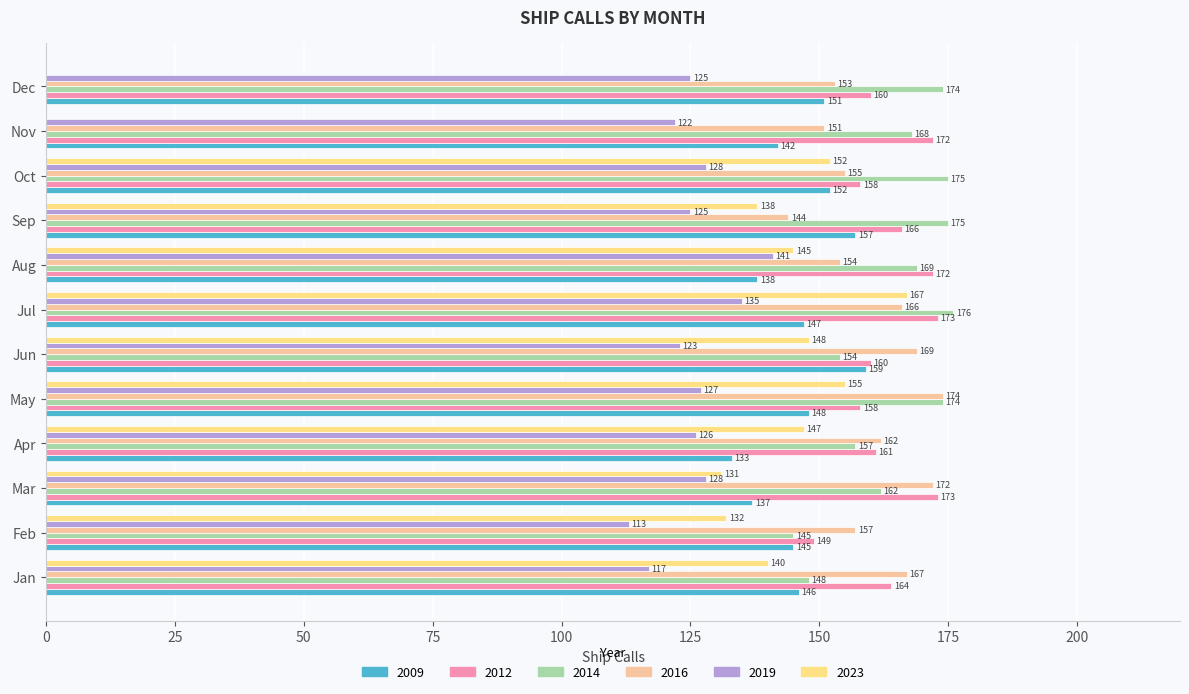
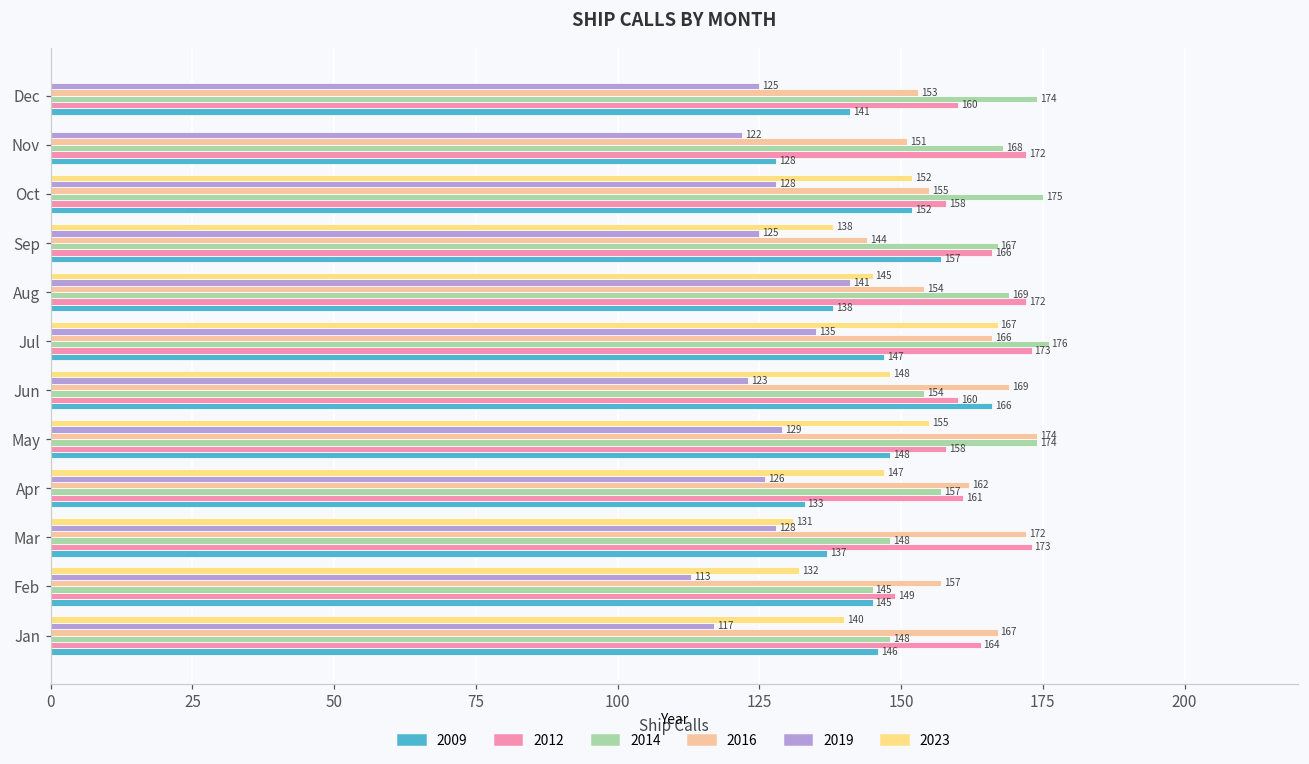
2009, Dec: 151 -> 141
2009, Nov: 142 -> 128
2014, Sep: 175 -> 167
2009, Jun: 159 -> 166
2019, May: 127 -> 129
2014, Mar: 162 -> 148
